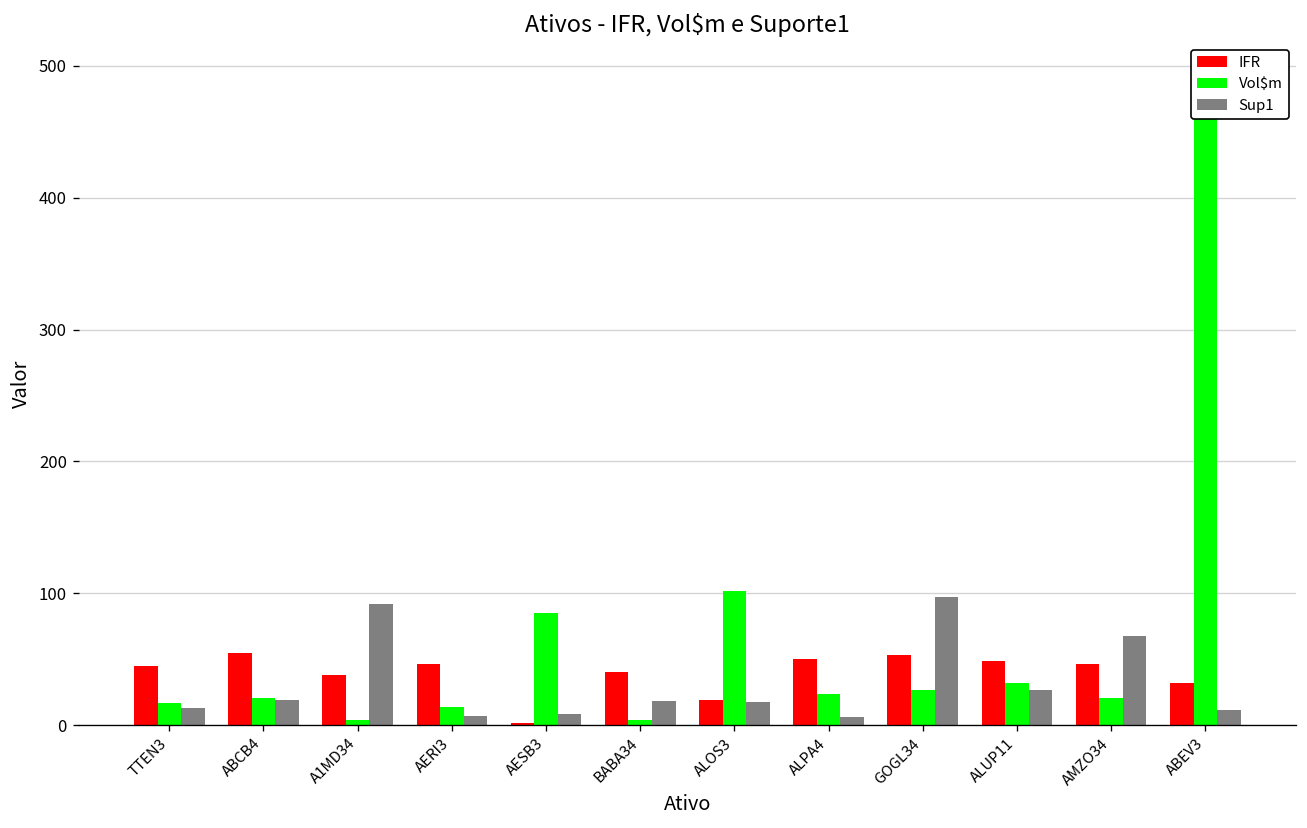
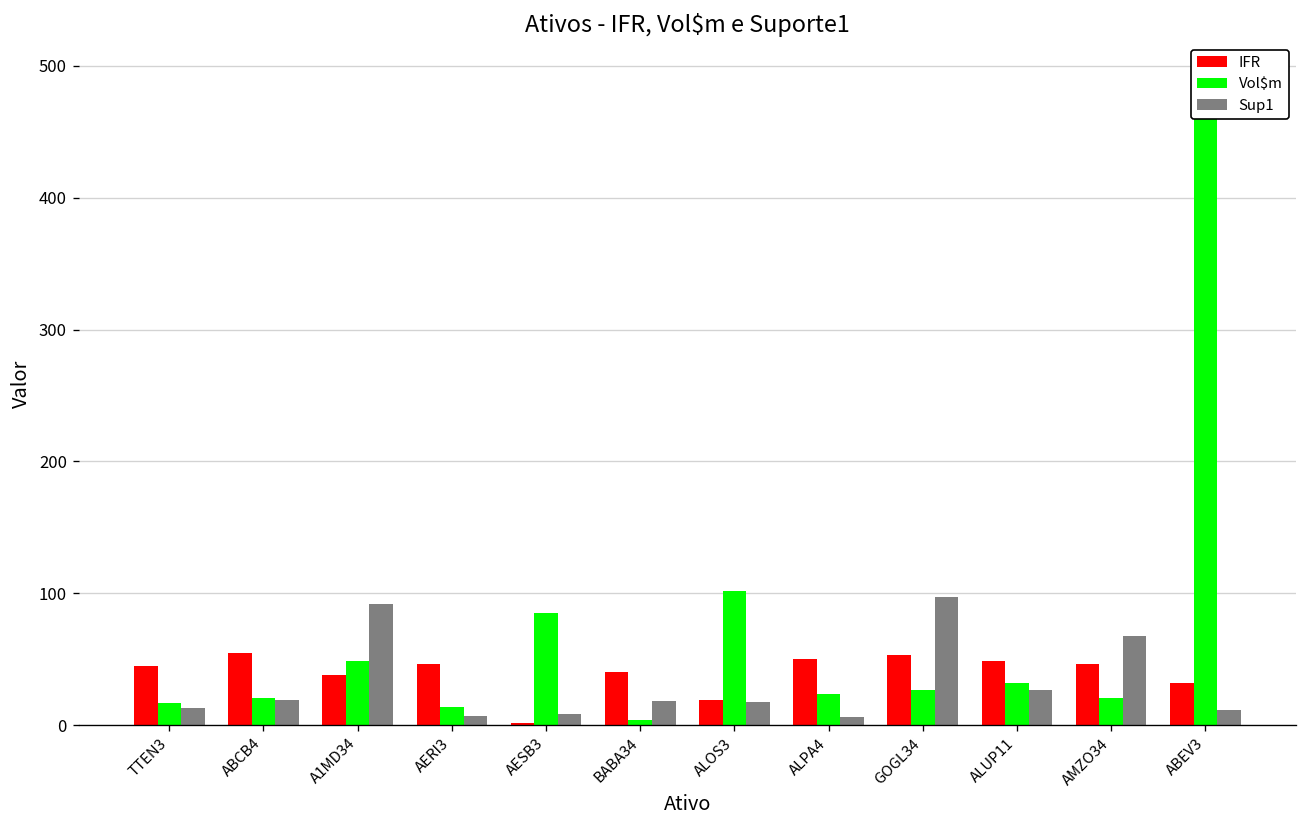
Vol$m, A1MD34: 4 -> 49
